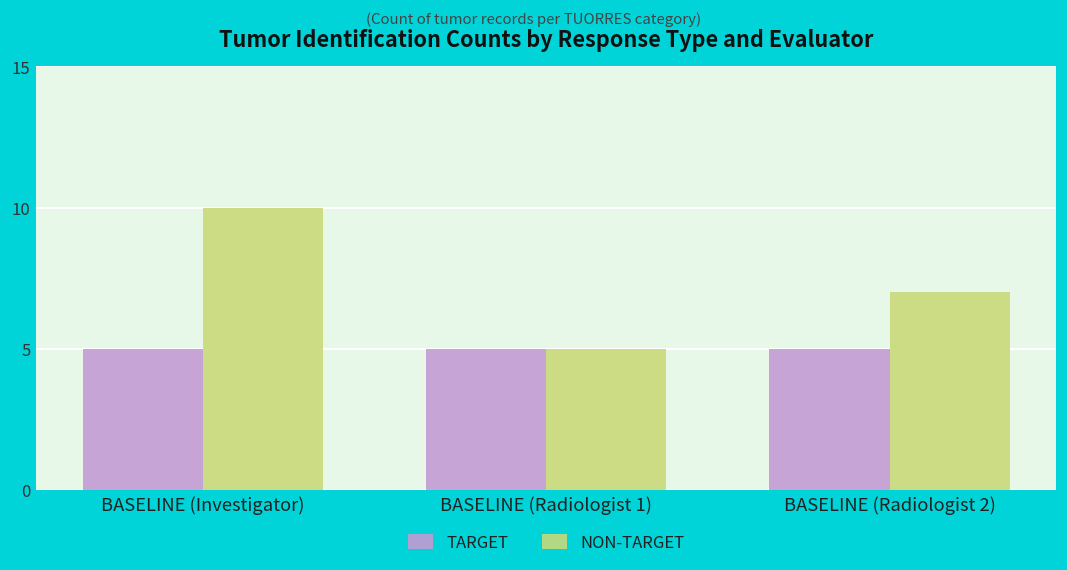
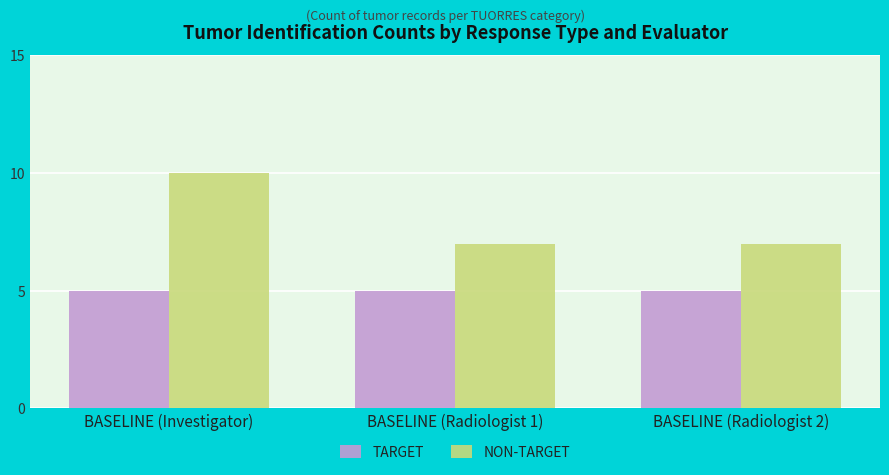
NON-TARGET, BASELINE (Radiologist 1): 5 -> 7
